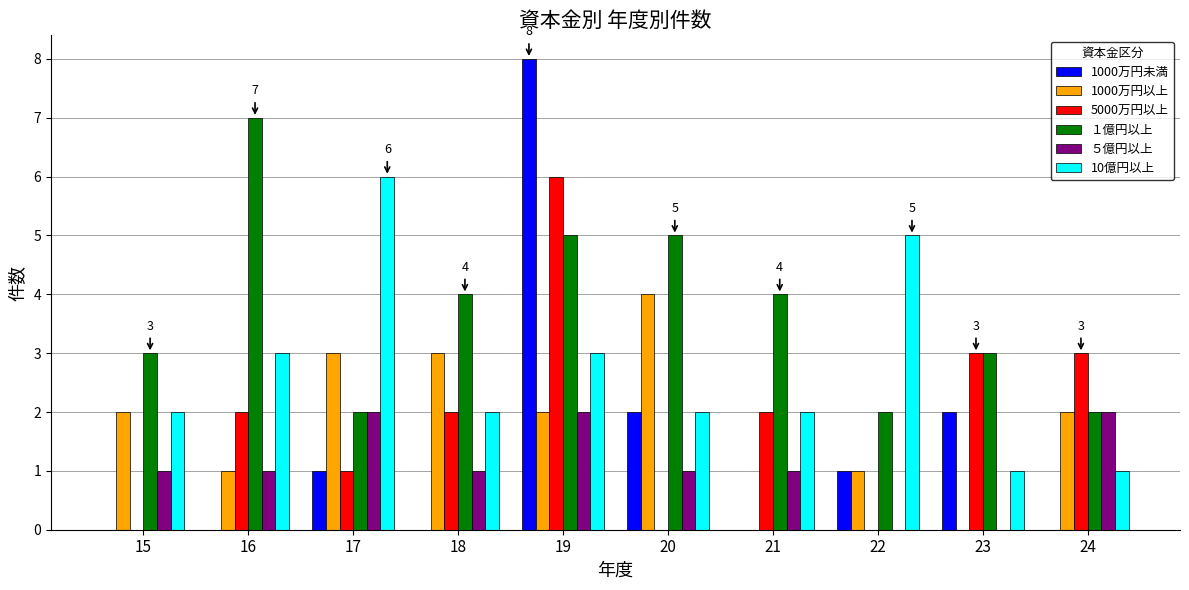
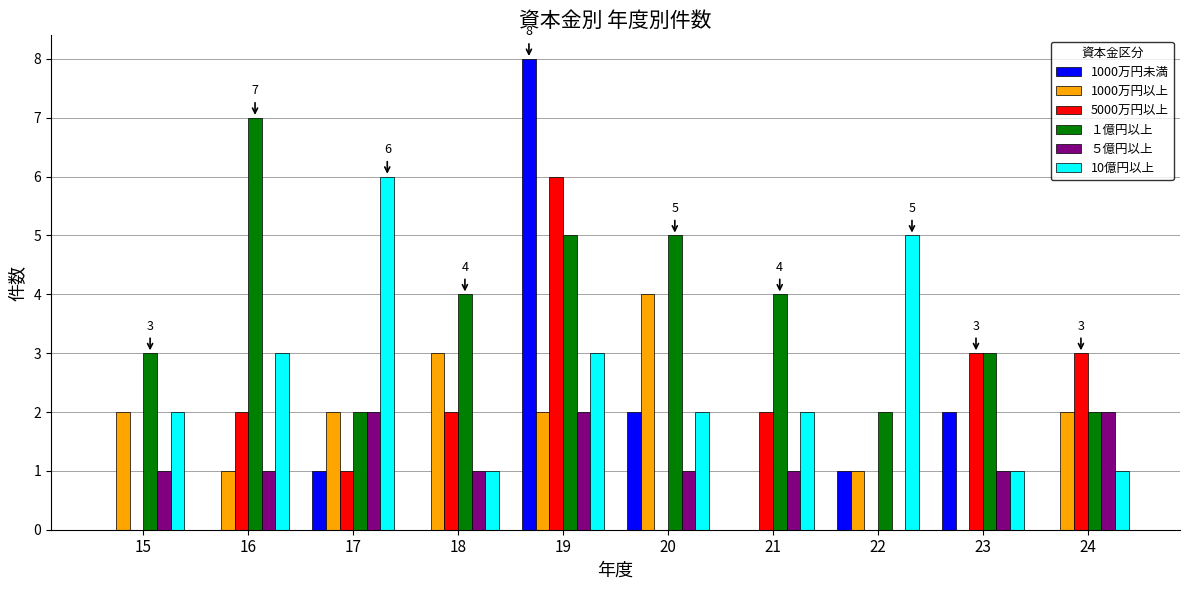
1000万円以上, 17: 3 -> 2
10億円以上, 18: 2 -> 1
５億円以上, 23: 0 -> 1
